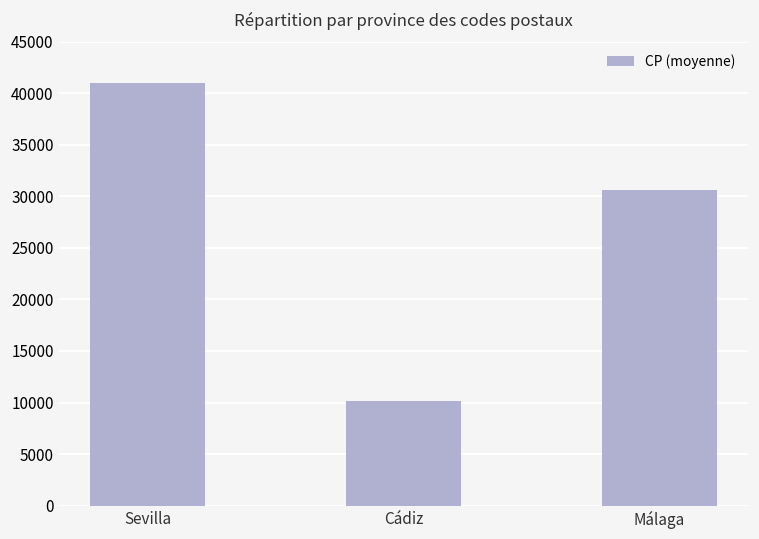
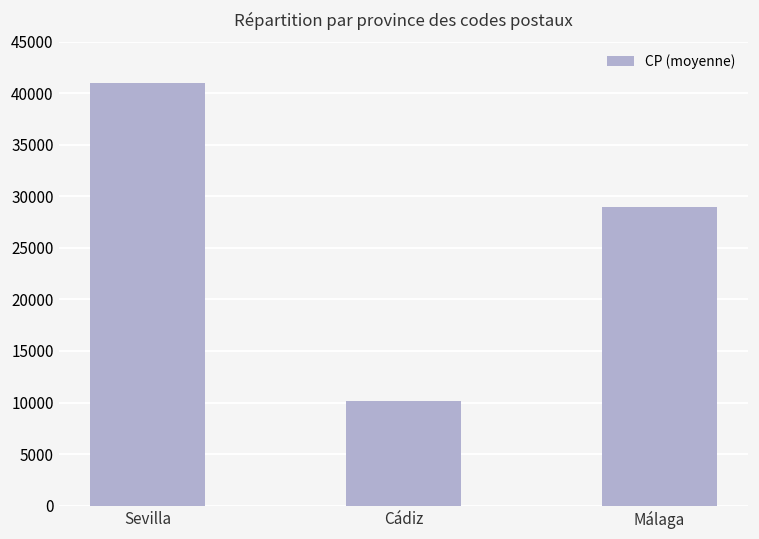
Málaga: 31000 -> 29000
